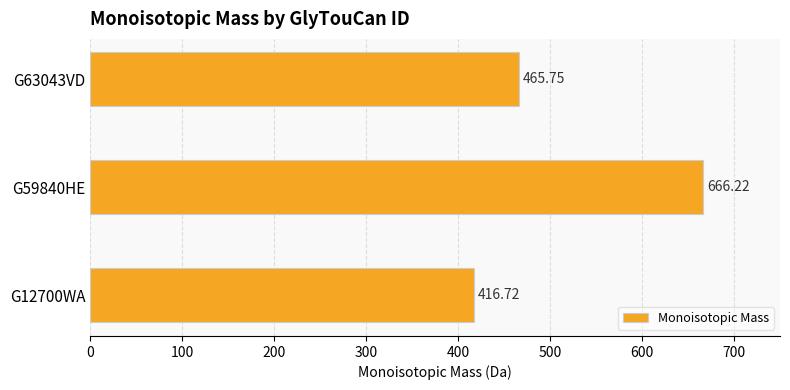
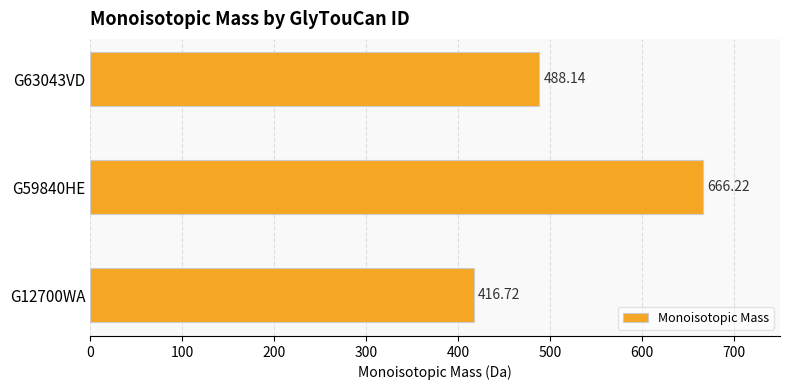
G63043VD: 465.75 -> 488.14
